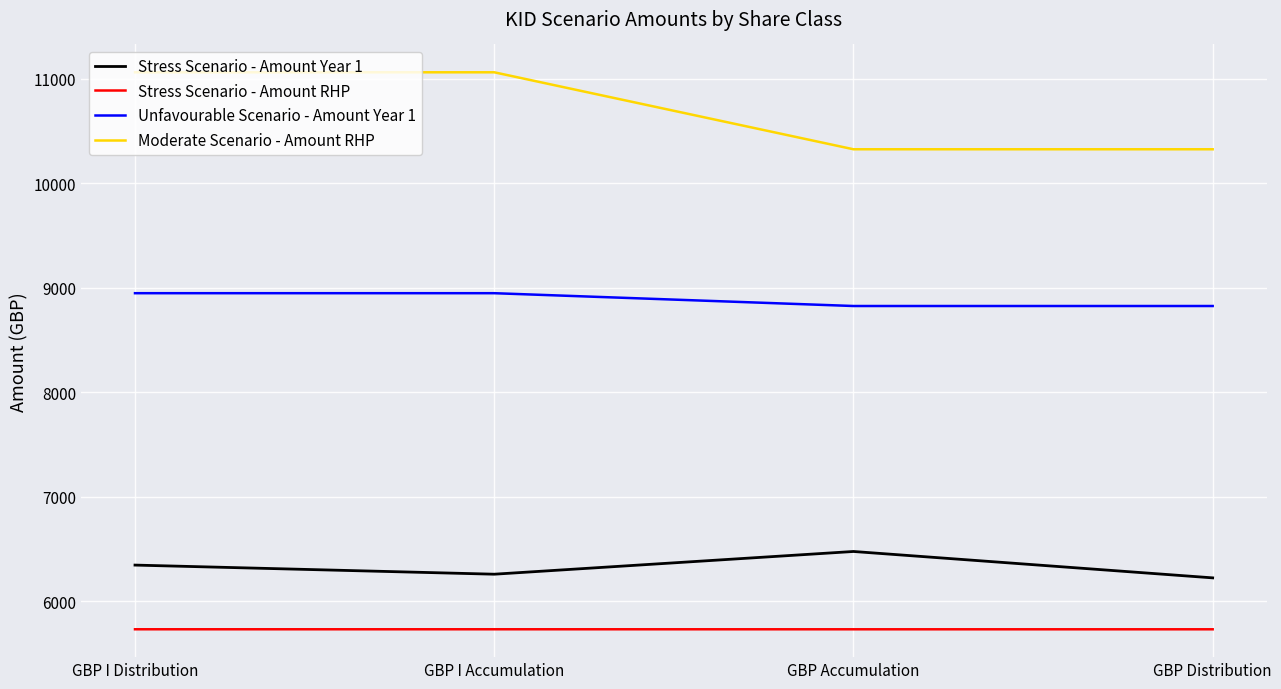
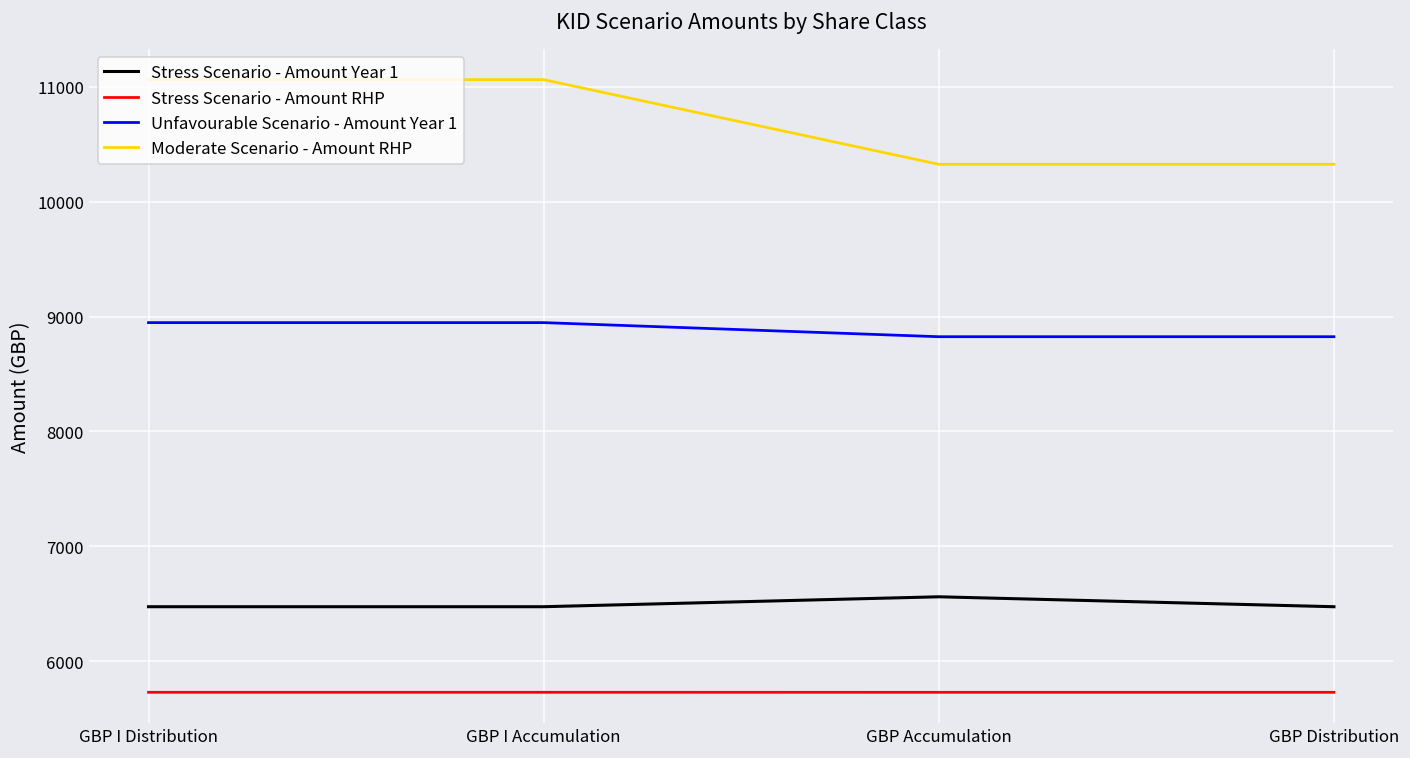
Stress Scenario - Amount Year 1, GBP I Distribution: 6340 -> 6470
Stress Scenario - Amount Year 1, GBP I Accumulation: 6260 -> 6470
Stress Scenario - Amount Year 1, GBP Accumulation: 6470 -> 6560
Stress Scenario - Amount Year 1, GBP Distribution: 6220 -> 6470
